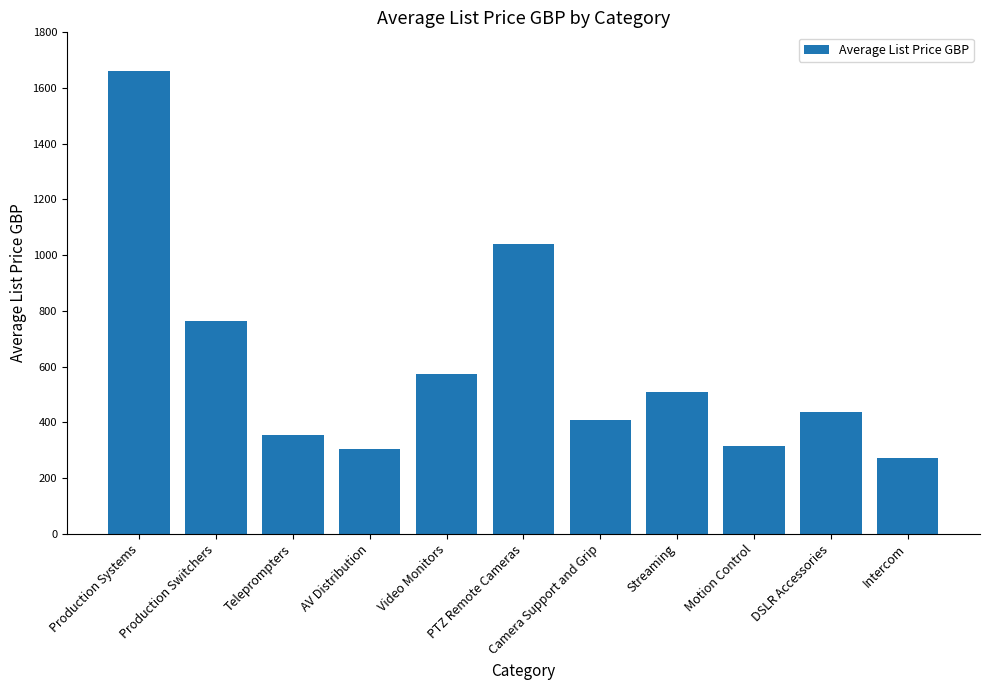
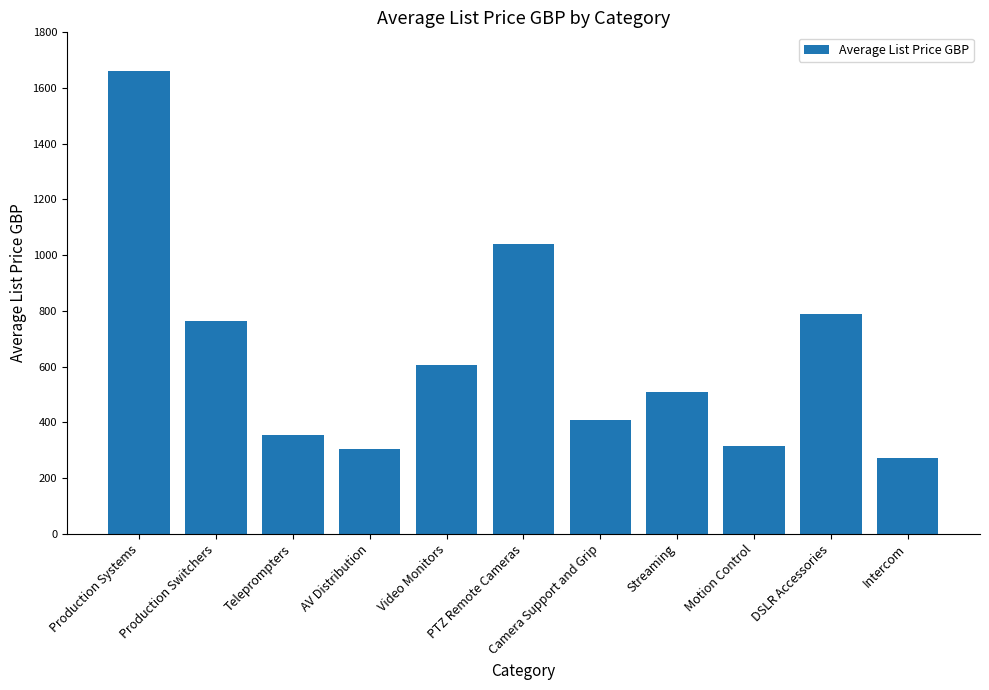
Video Monitors: 570 -> 610
DSLR Accessories: 440 -> 790
